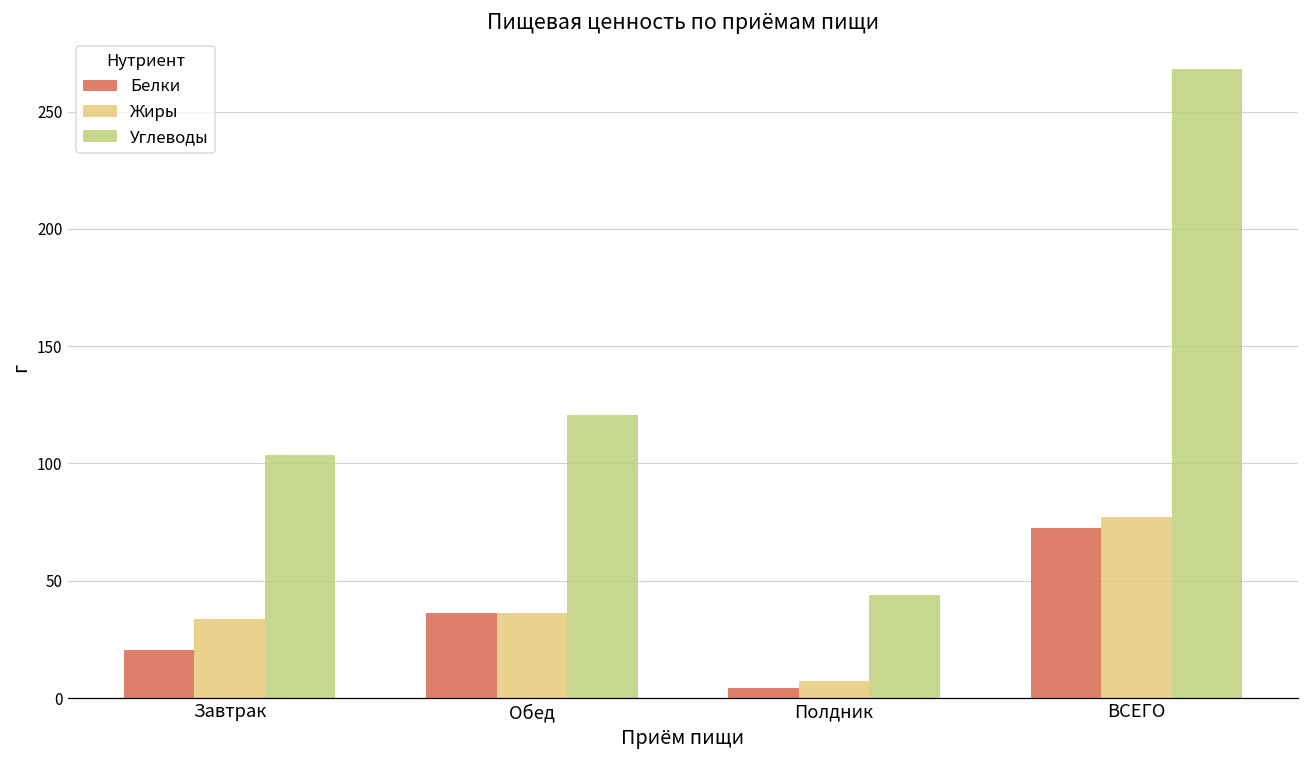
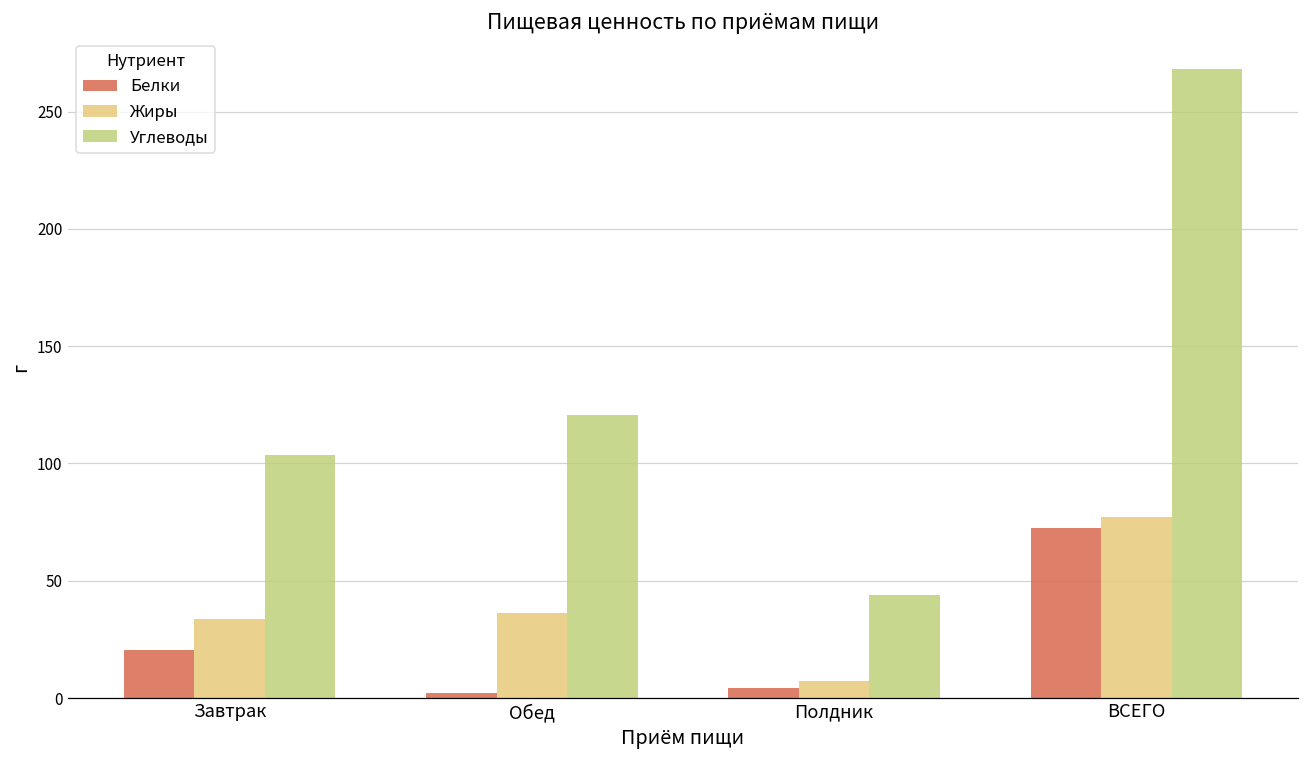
Белки, Обед: 36 -> 2
